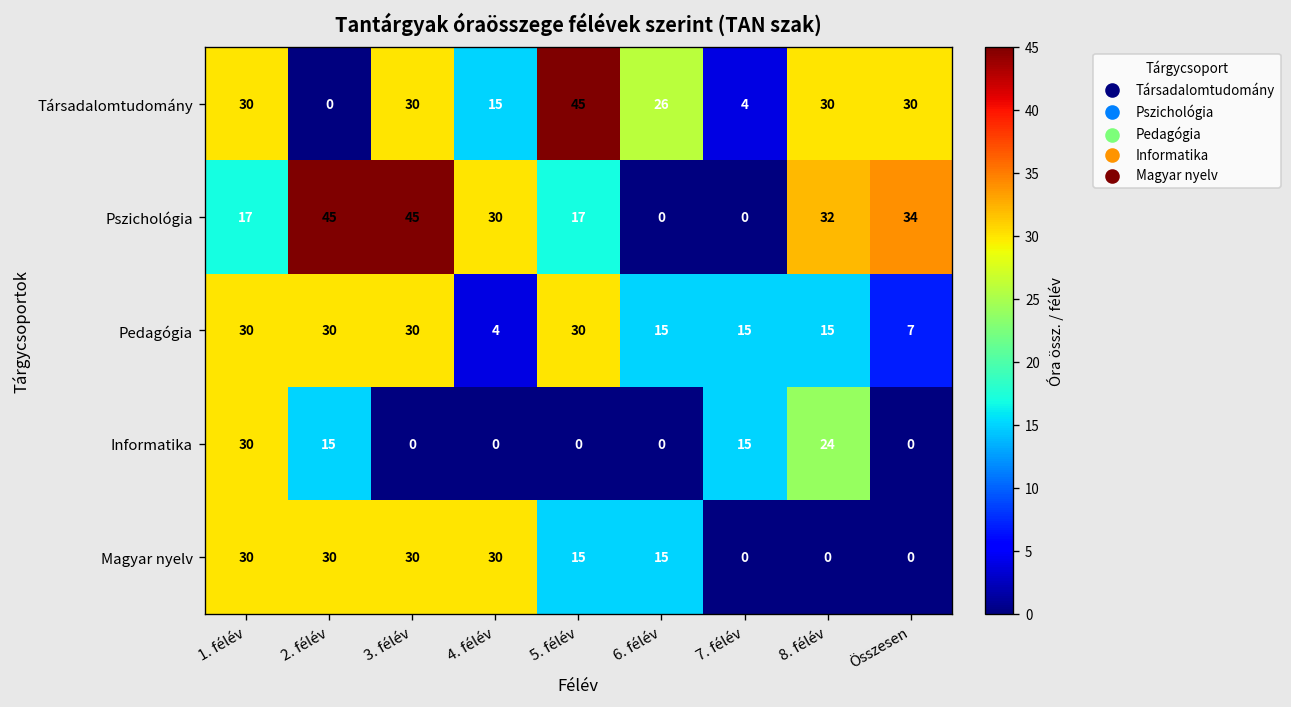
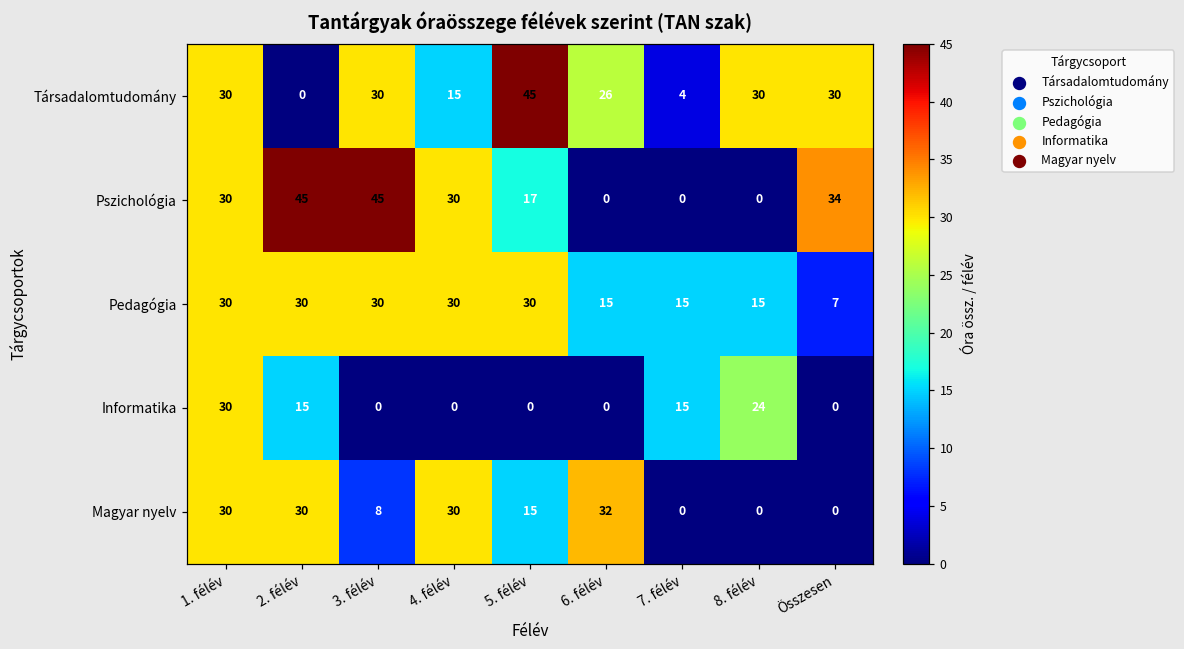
Pszichológia, 1. félév: 17 -> 30
Pszichológia, 8. félév: 32 -> 0
Pedagógia, 4. félév: 4 -> 30
Magyar nyelv, 3. félév: 30 -> 8
Magyar nyelv, 6. félév: 15 -> 32
